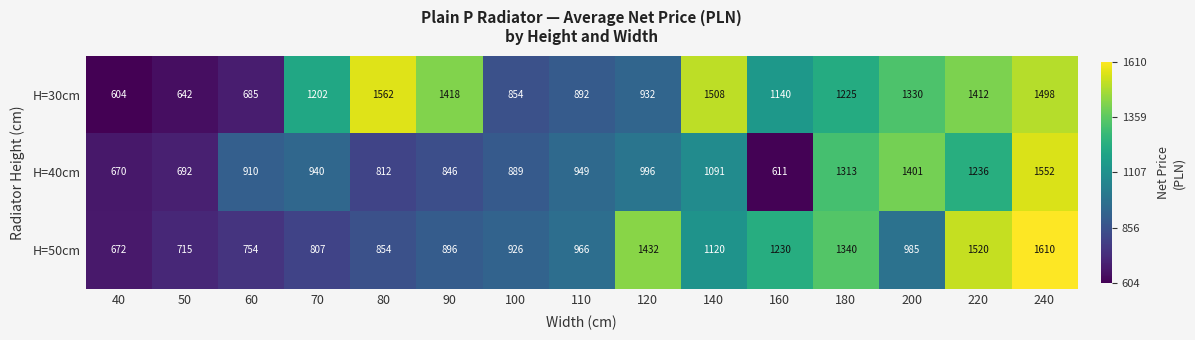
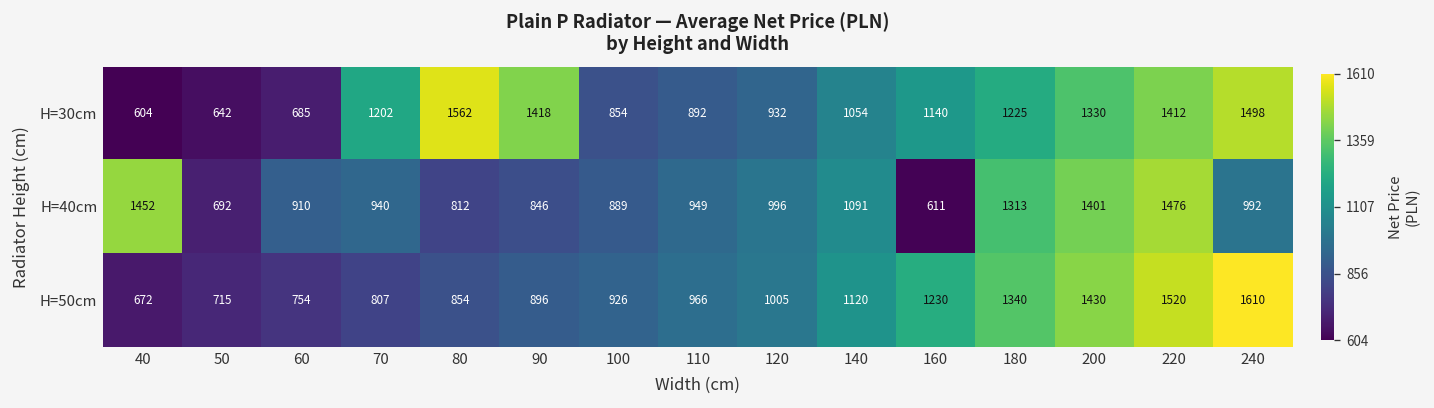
H=30cm, 140: 1508 -> 1054
H=40cm, 40: 670 -> 1452
H=40cm, 220: 1236 -> 1476
H=40cm, 240: 1552 -> 992
H=50cm, 120: 1432 -> 1005
H=50cm, 200: 985 -> 1430
